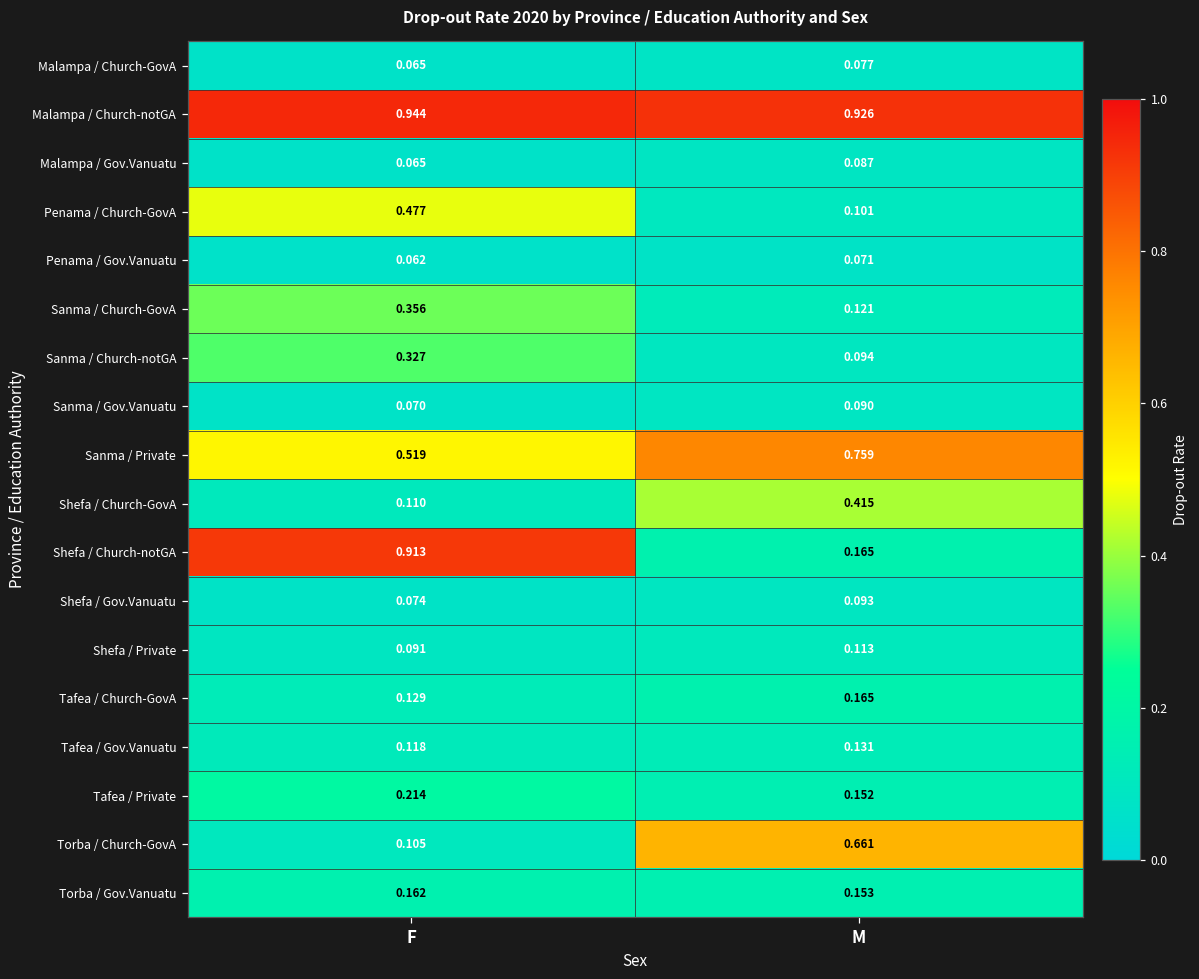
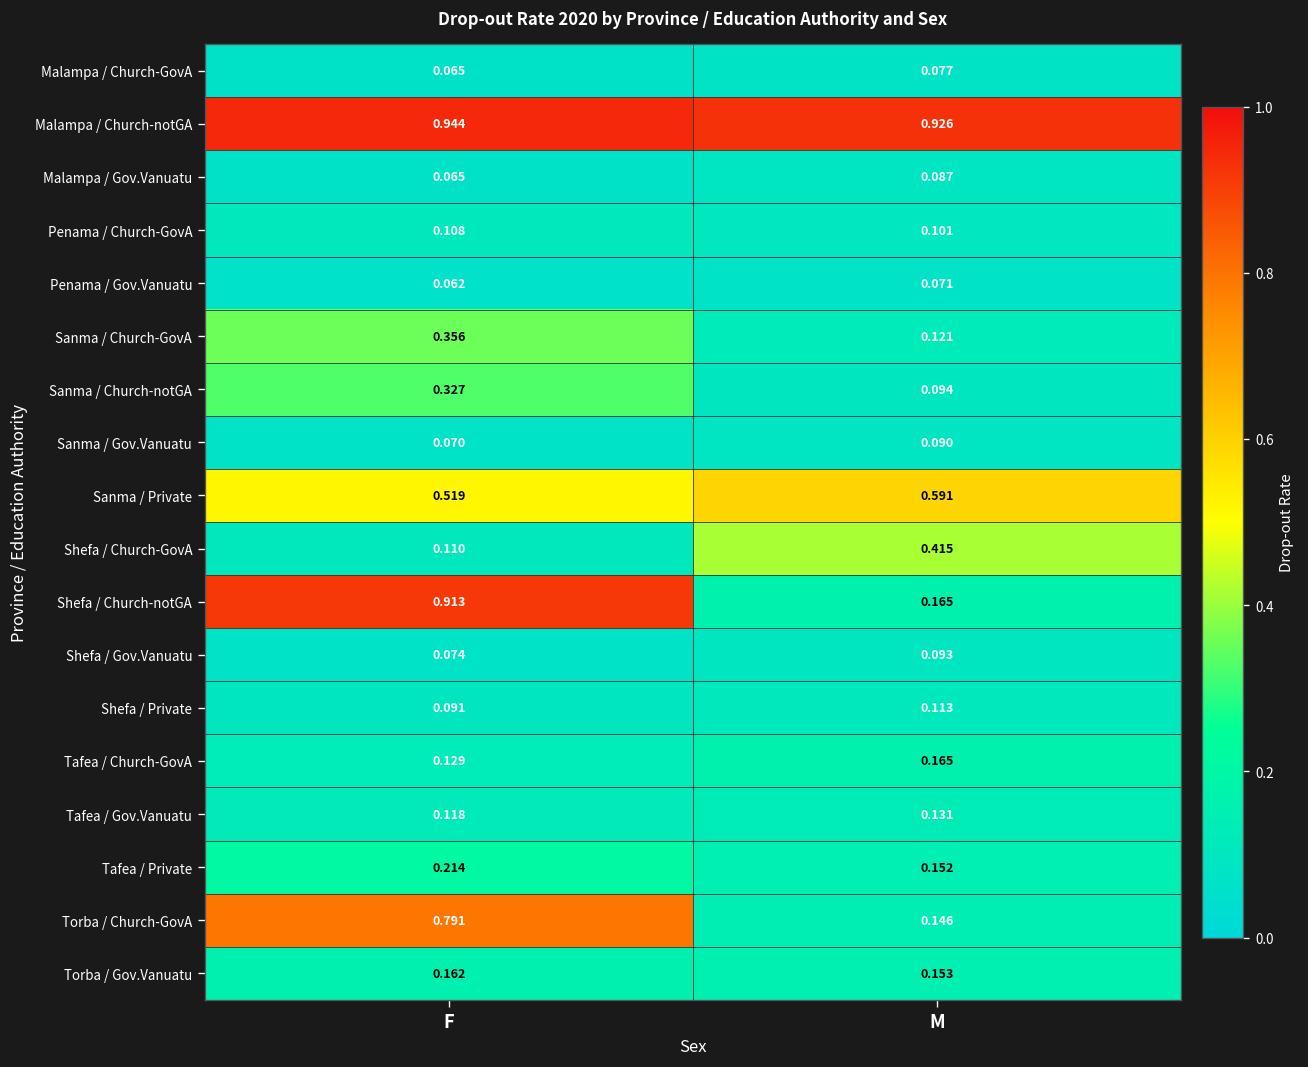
Penama / Church-GovA, F: 0.477 -> 0.108
Sanma / Private, M: 0.759 -> 0.591
Torba / Church-GovA, F: 0.105 -> 0.791
Torba / Church-GovA, M: 0.661 -> 0.146
